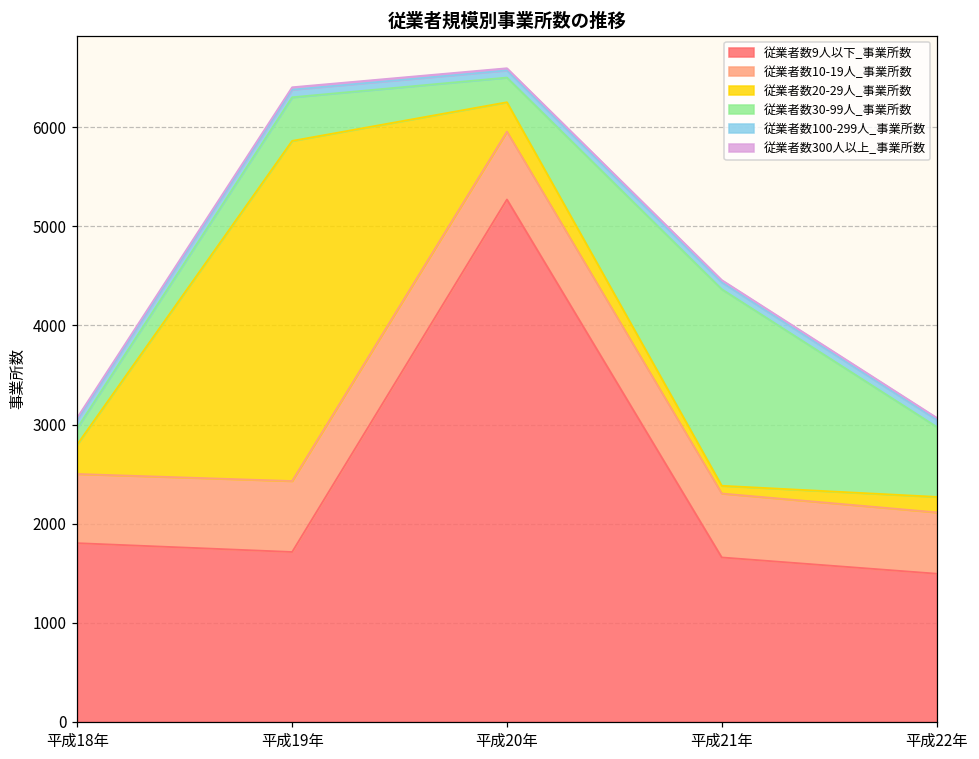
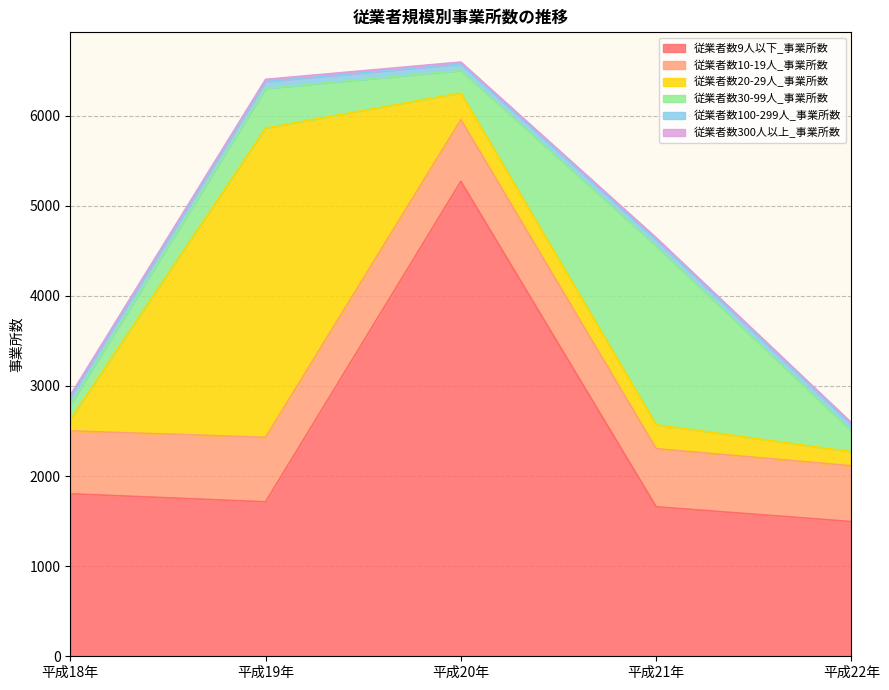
従業者数20-29人_事業所数, 平成18年: 300 -> 100
従業者数20-29人_事業所数, 平成21年: 100 -> 300
従業者数30-99人_事業所数, 平成22年: 700 -> 200
